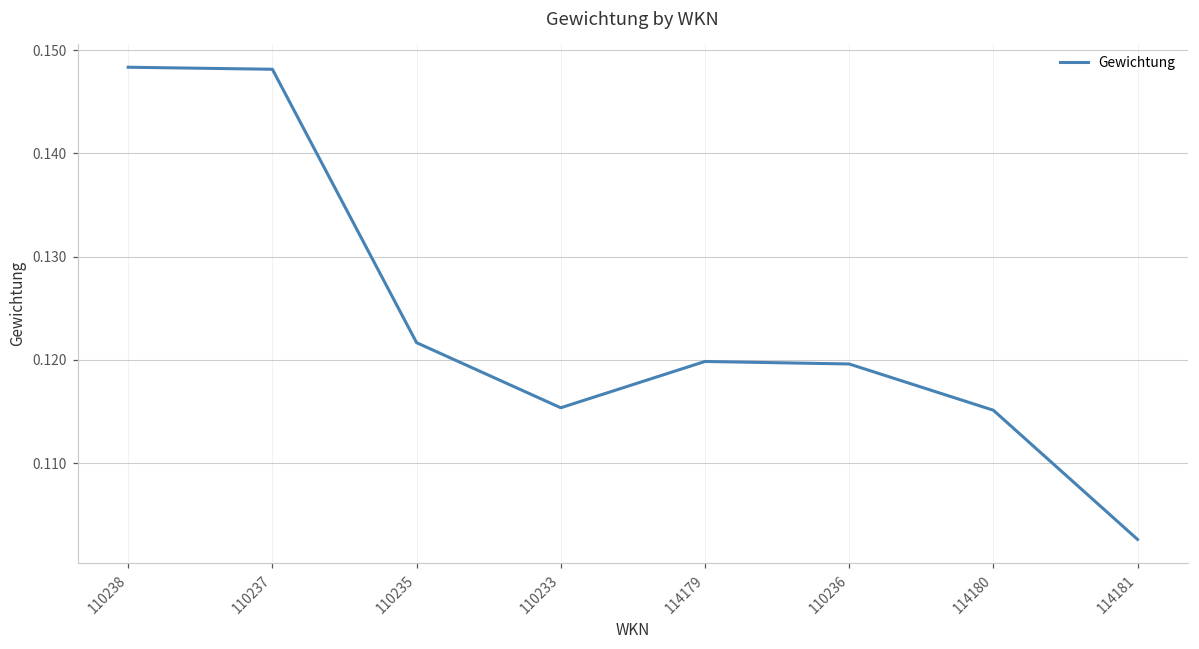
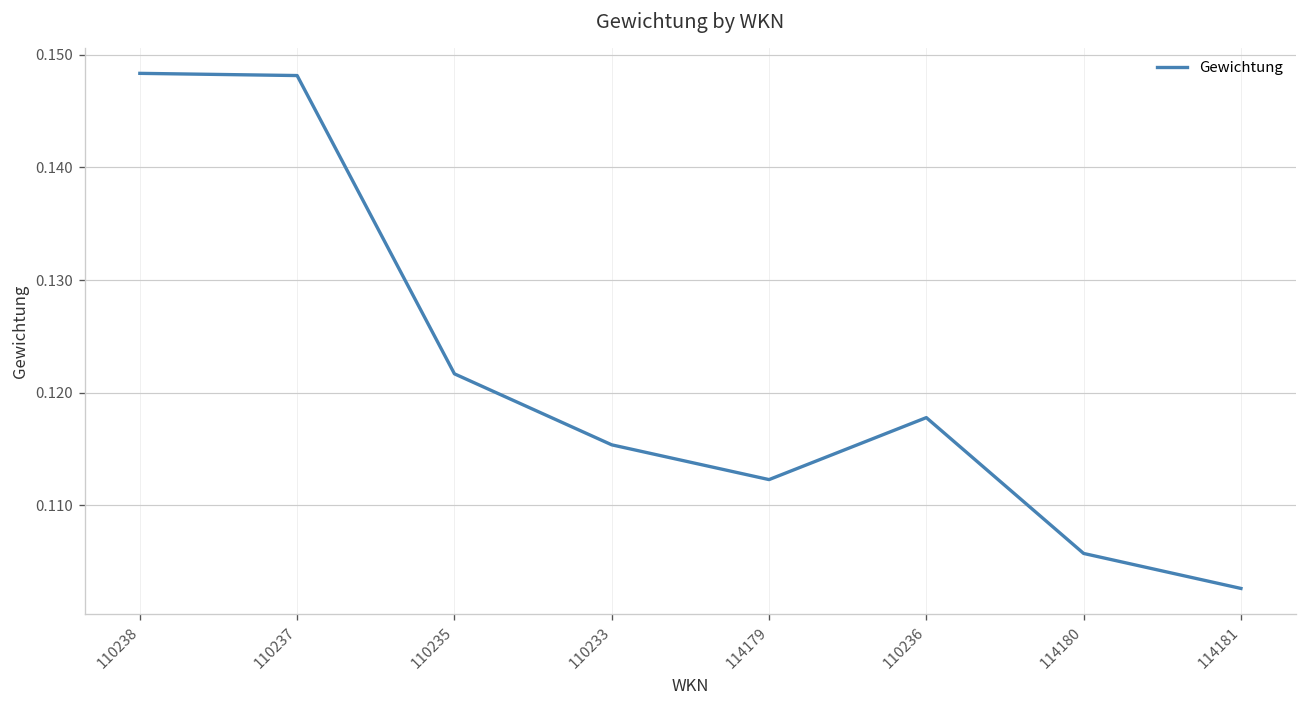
114179: 0.120 -> 0.112
110236: 0.120 -> 0.118
114180: 0.115 -> 0.106
